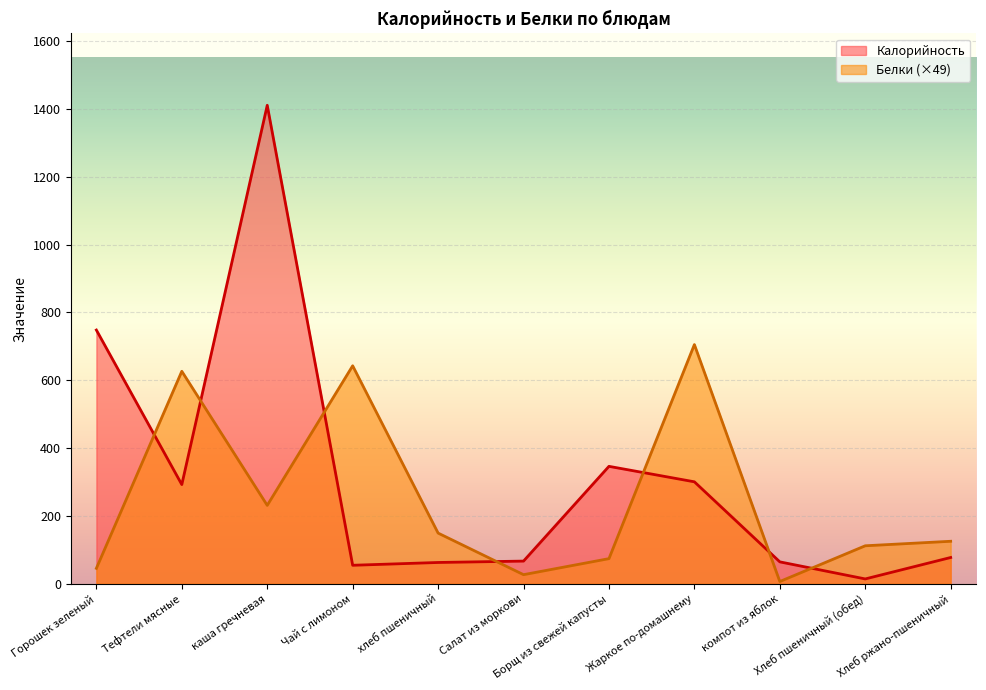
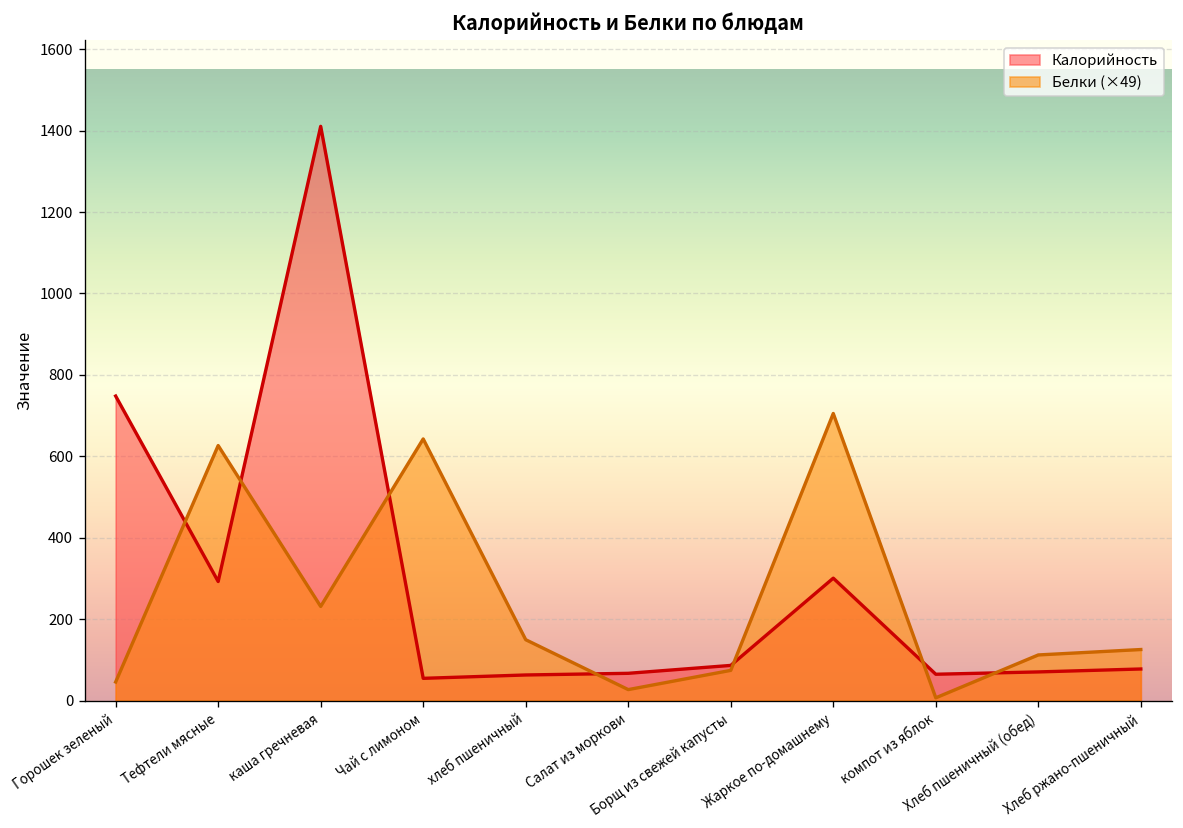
Калорийность, Борщ из свежей капусты: 350 -> 90
Калорийность, Хлеб пшеничный (обед): 10 -> 70
